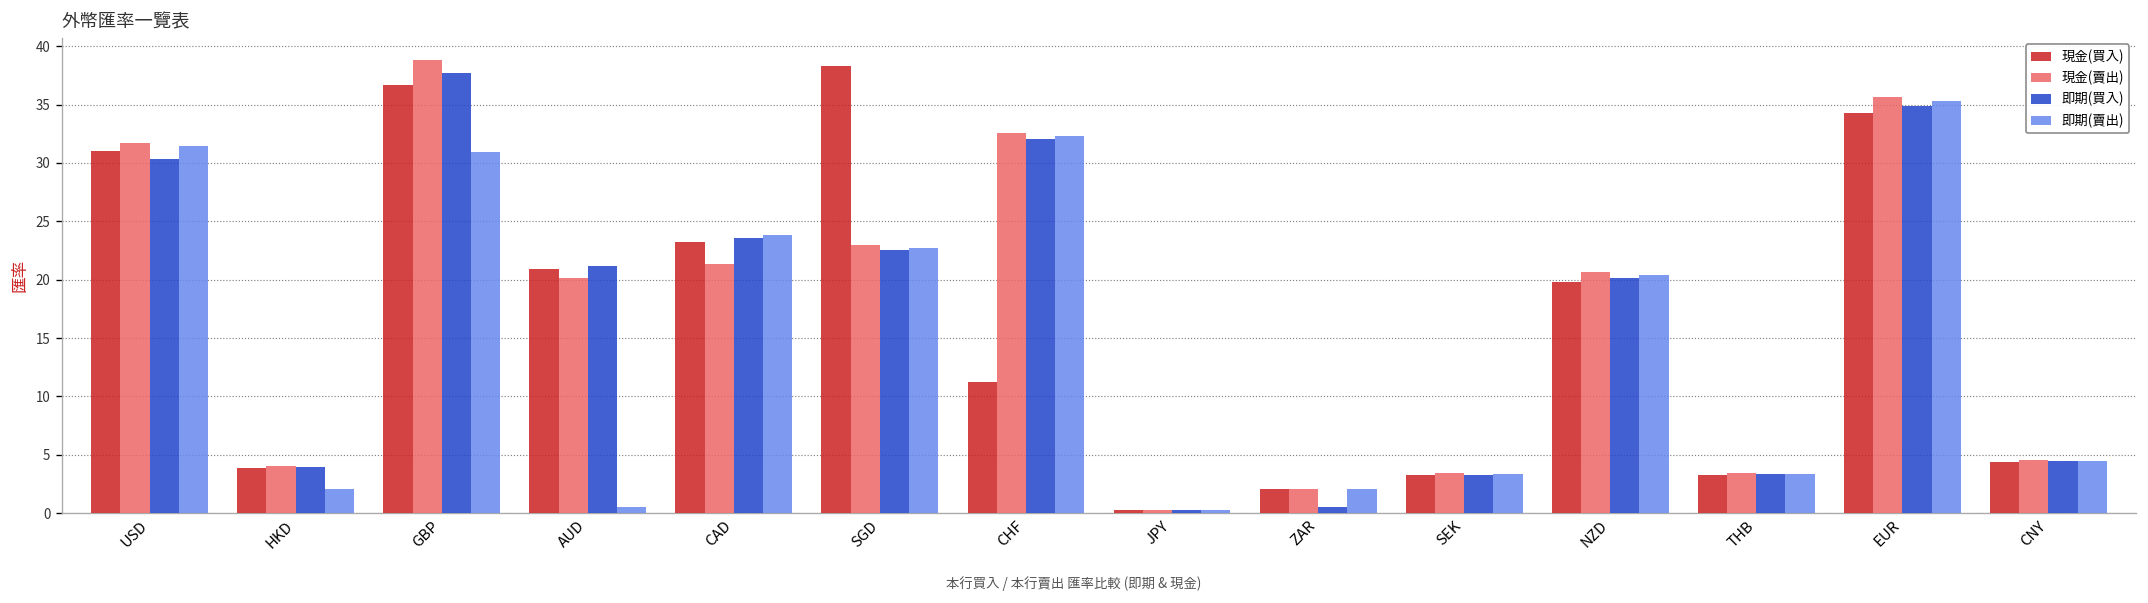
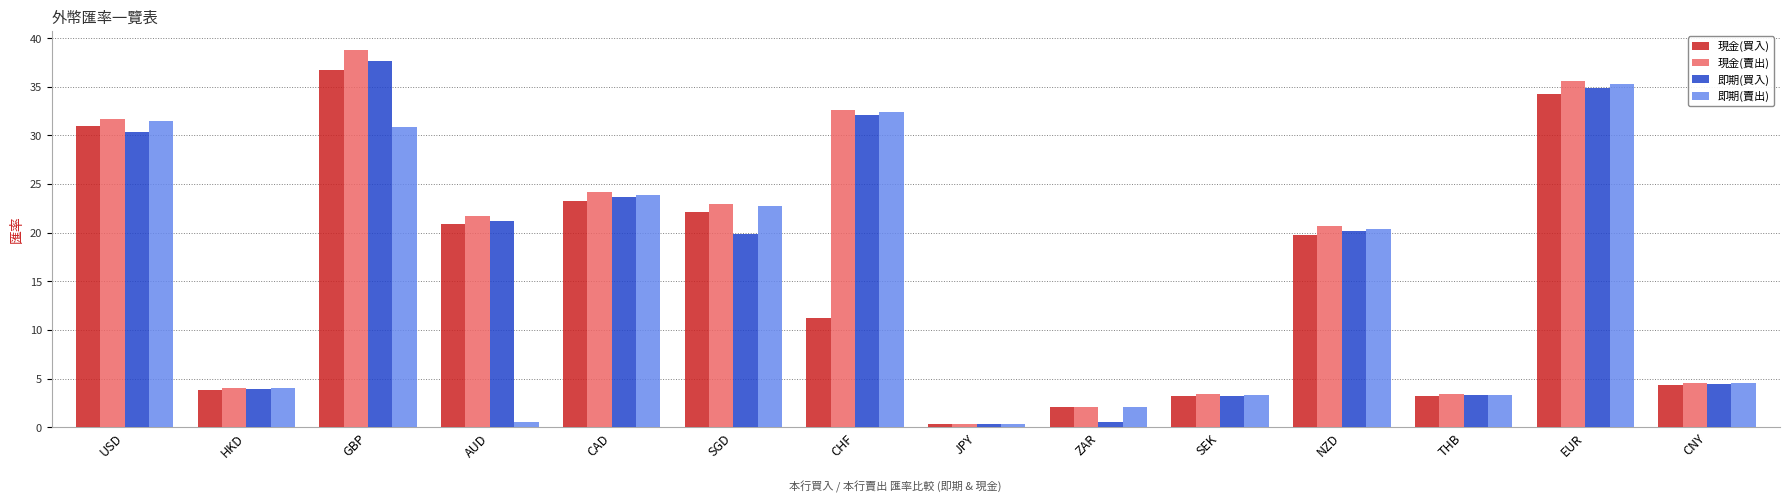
即期(賣出), HKD: 2 -> 4
現金(賣出), AUD: 20 -> 22
現金(賣出), CAD: 21 -> 24
現金(買入), SGD: 38 -> 22
即期(買入), SGD: 23 -> 20
